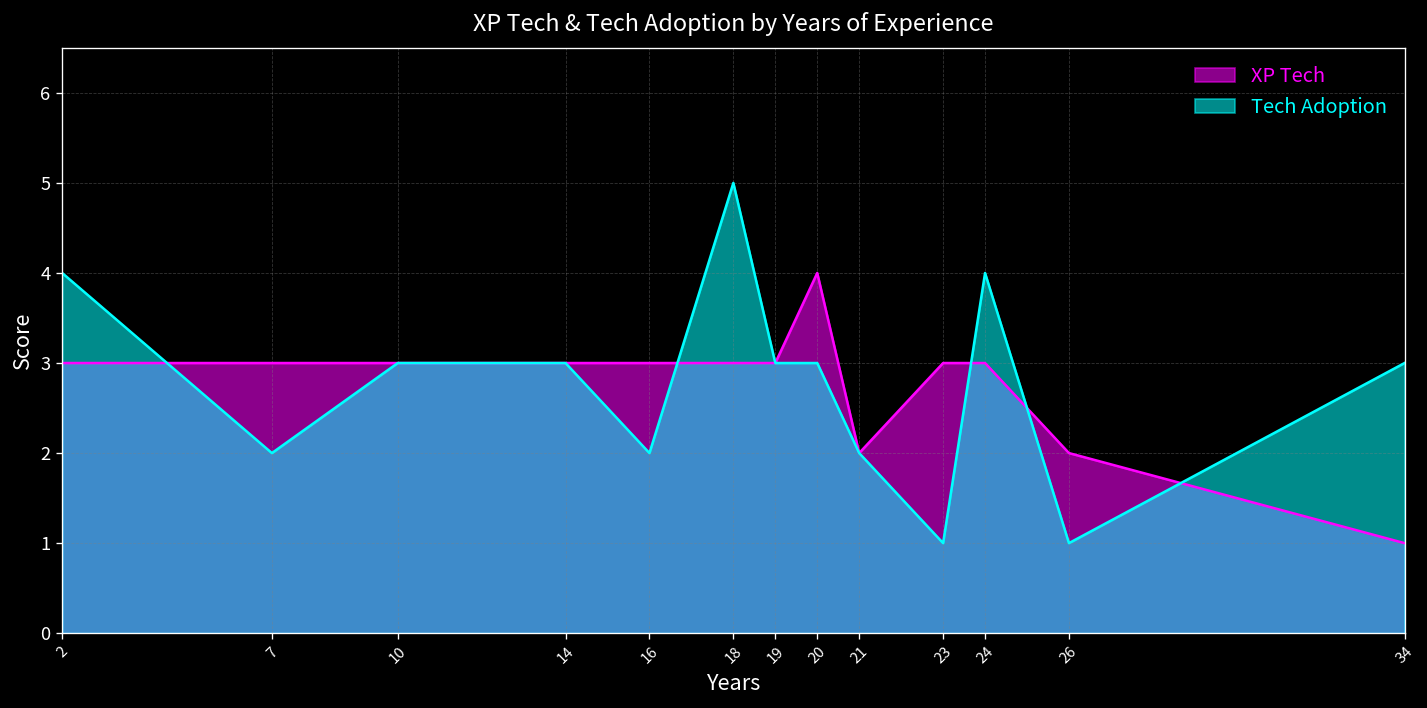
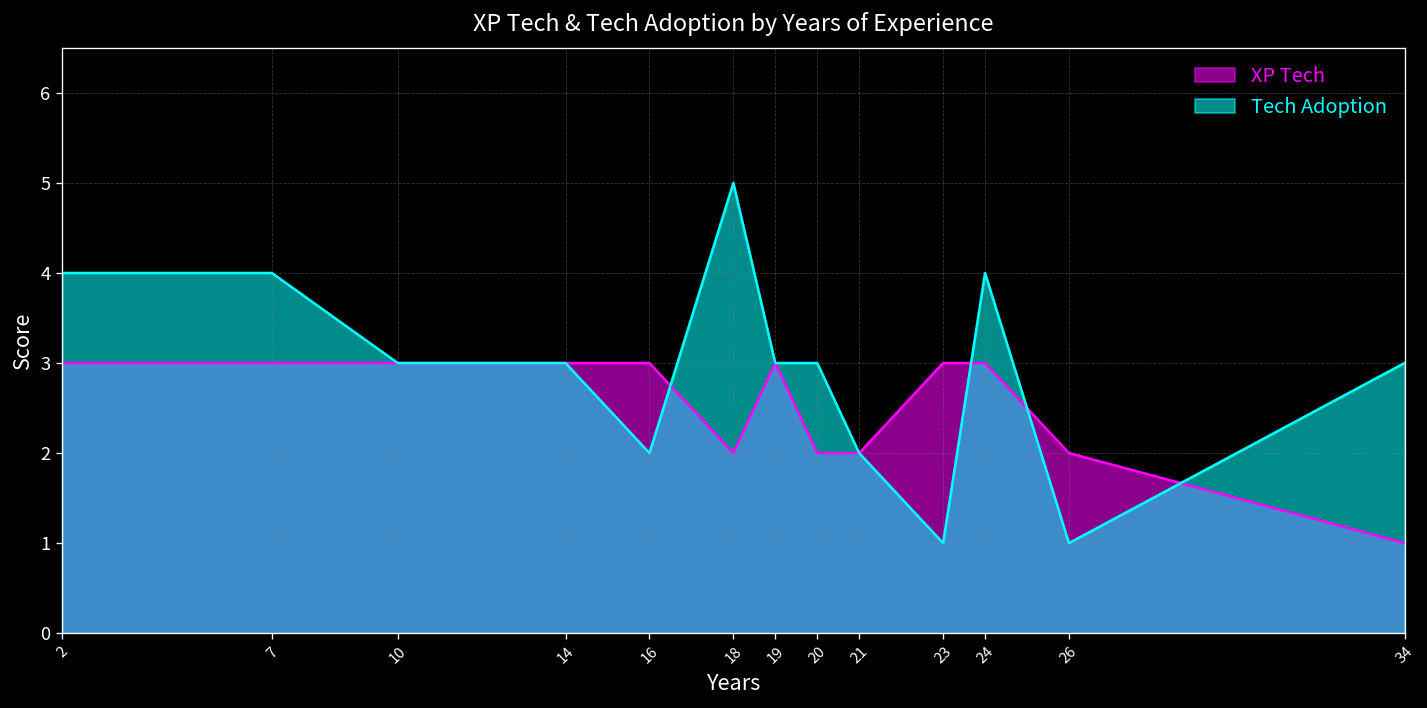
Tech Adoption, 7: 2 -> 4
XP Tech, 18: 3 -> 2
XP Tech, 20: 4 -> 2
